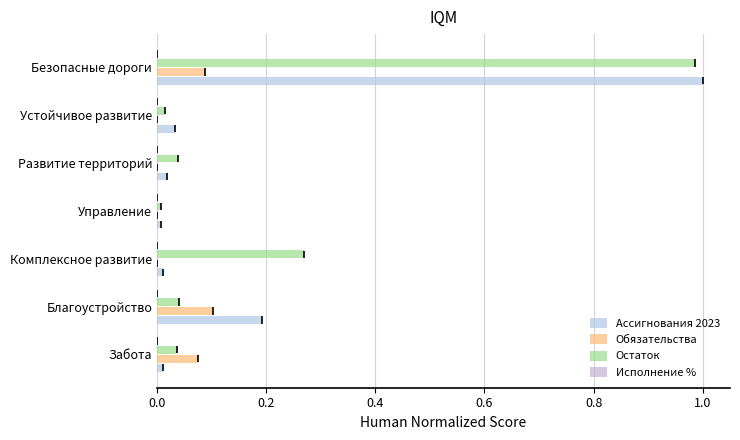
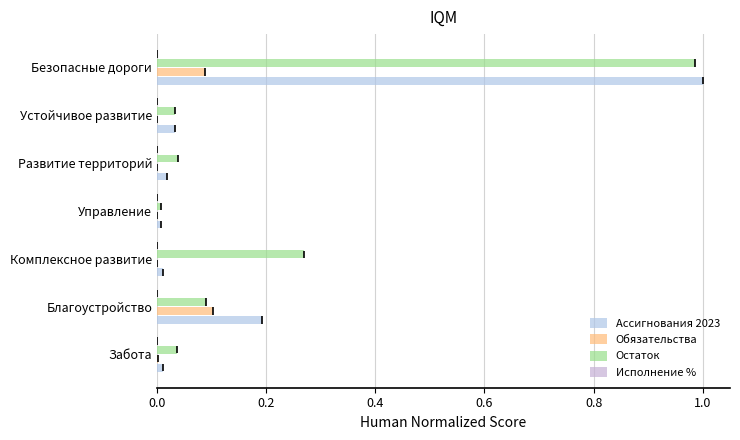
Остаток, Устойчивое развитие: 0.02 -> 0.03
Остаток, Благоустройство: 0.04 -> 0.09
Обязательства, Забота: 0.08 -> 0.00
